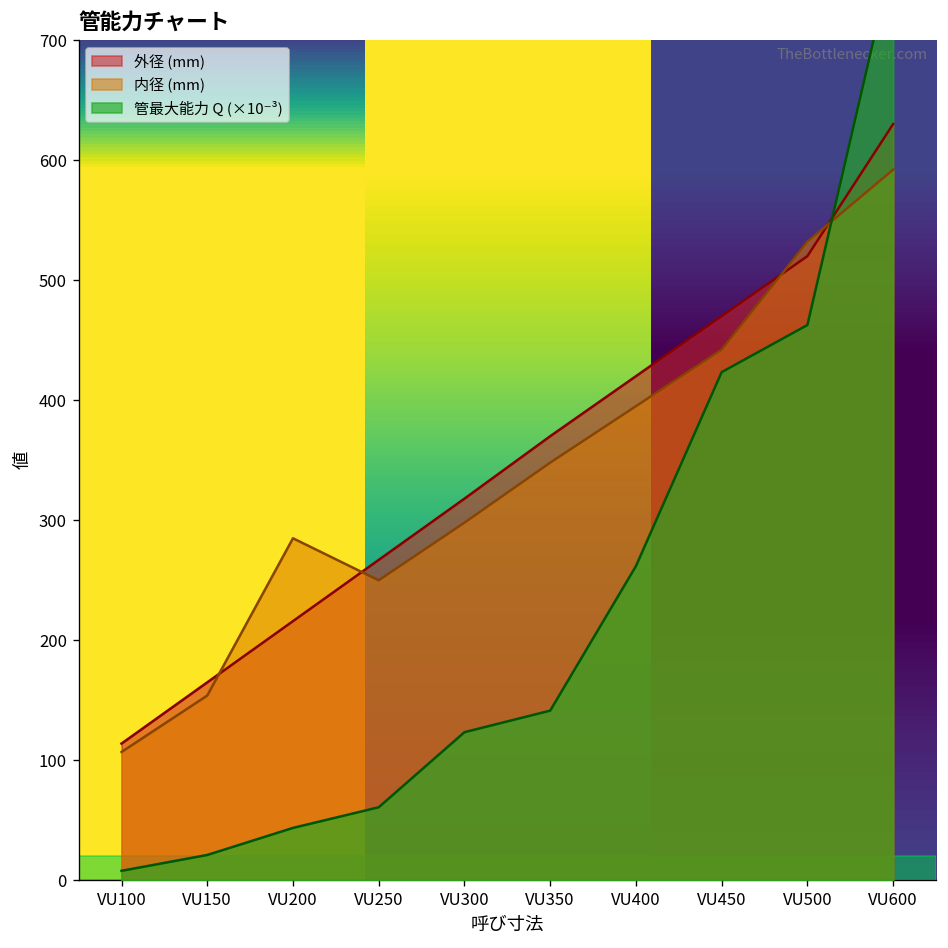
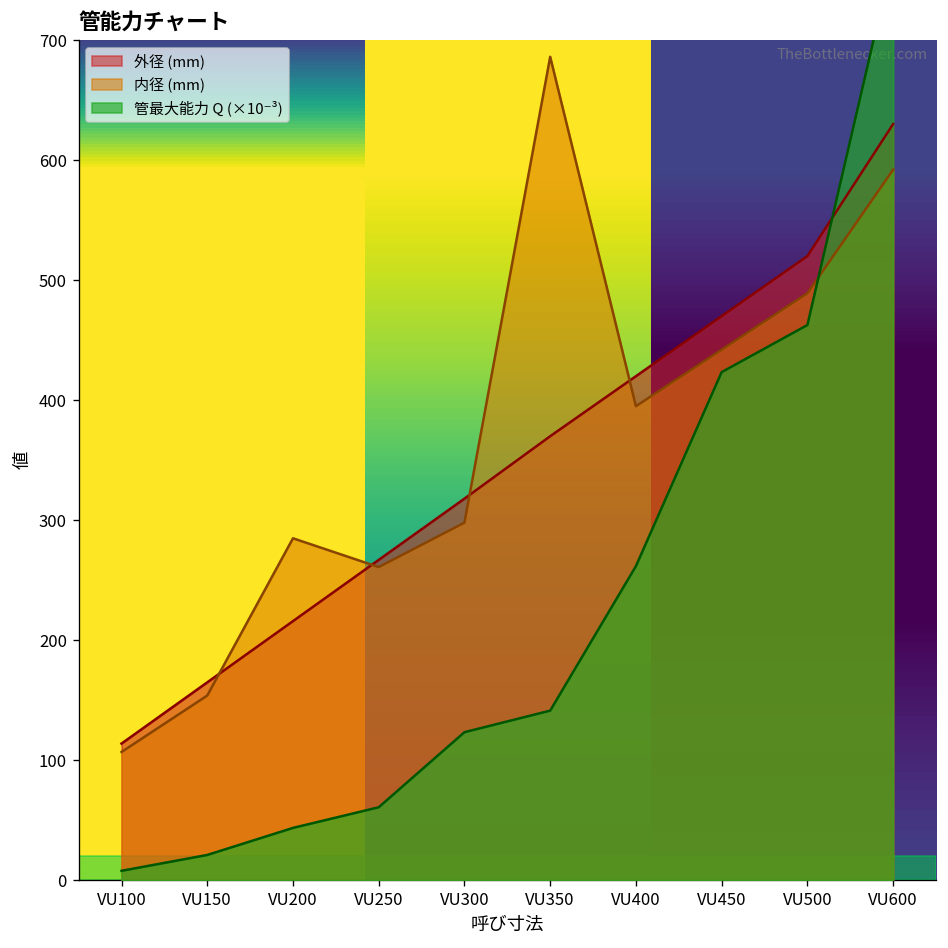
内径 (mm), VU250: 250 -> 261
内径 (mm), VU350: 348 -> 686
内径 (mm), VU500: 532 -> 489
